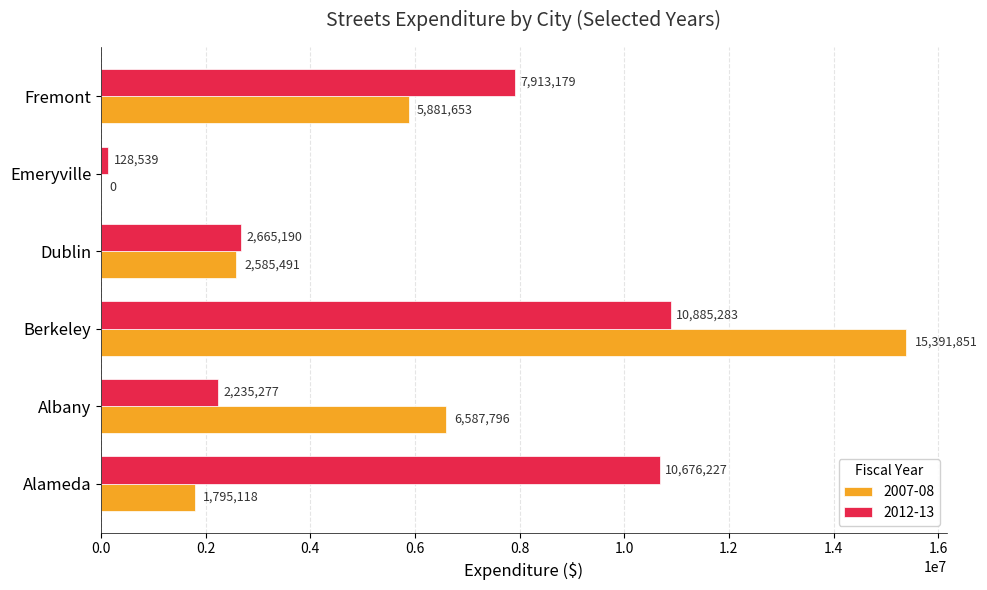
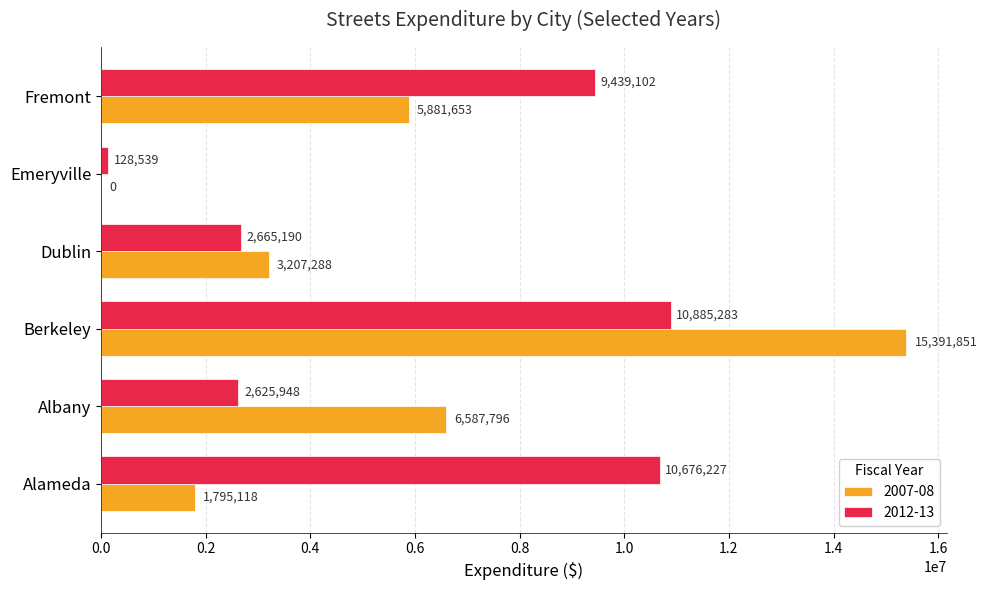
2012-13, Fremont: 7,913,179 -> 9,439,102
2007-08, Dublin: 2,585,491 -> 3,207,288
2012-13, Albany: 2,235,277 -> 2,625,948
